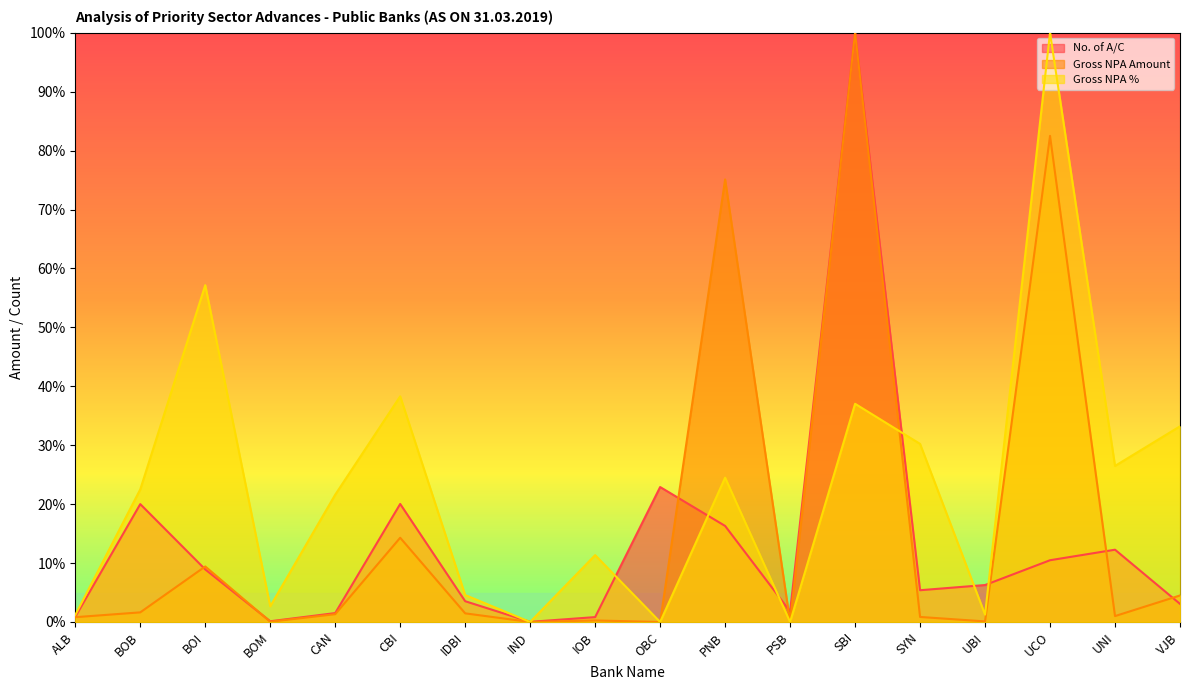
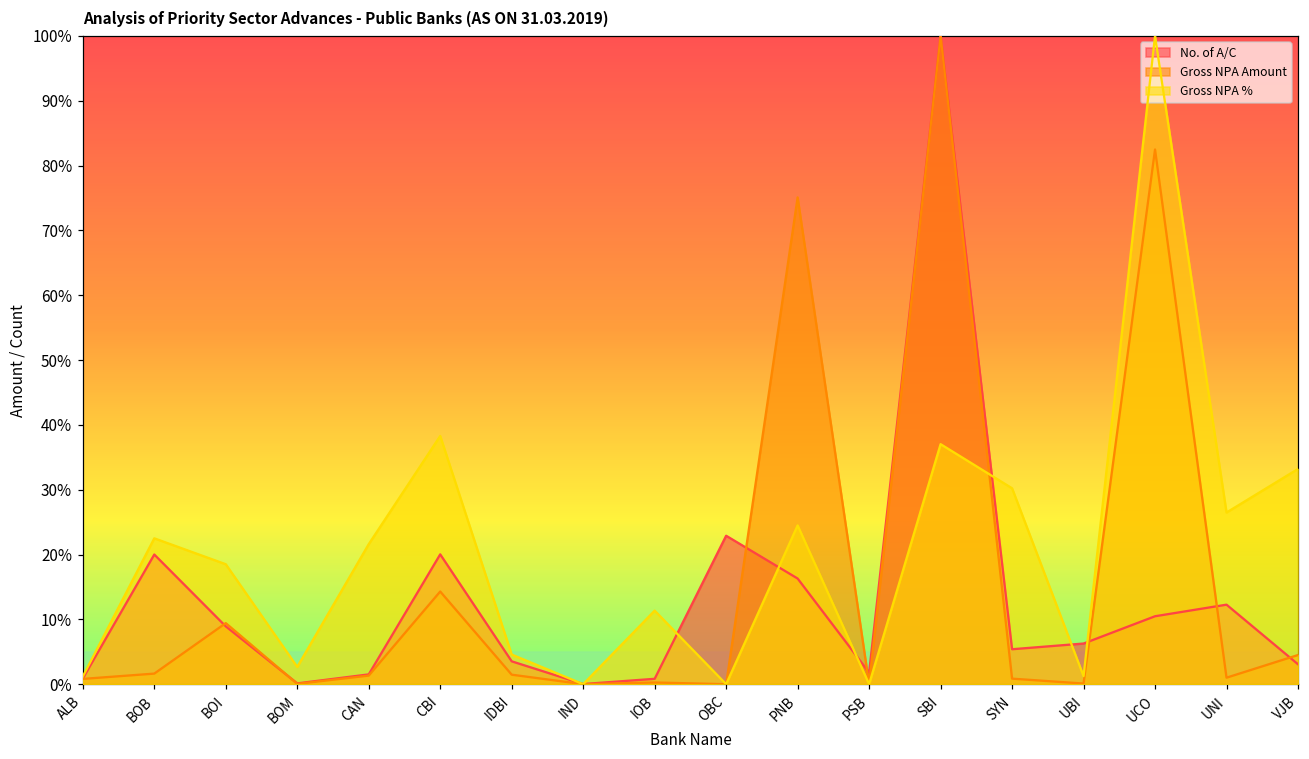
Gross NPA %, BOI: 57% -> 19%
